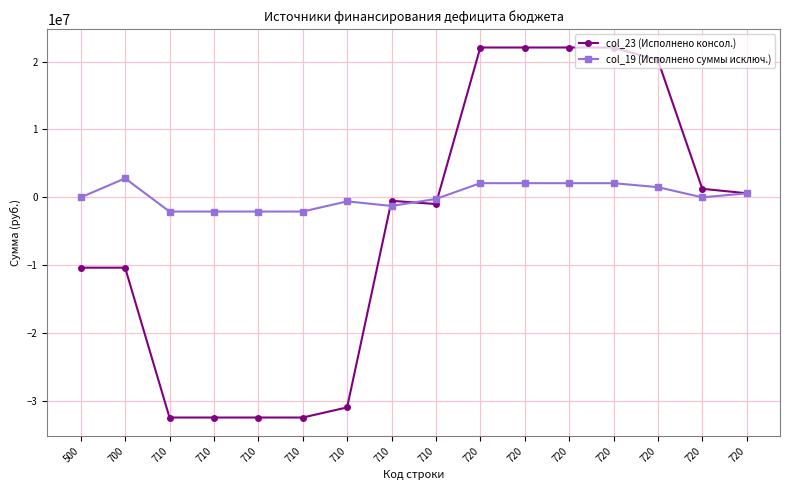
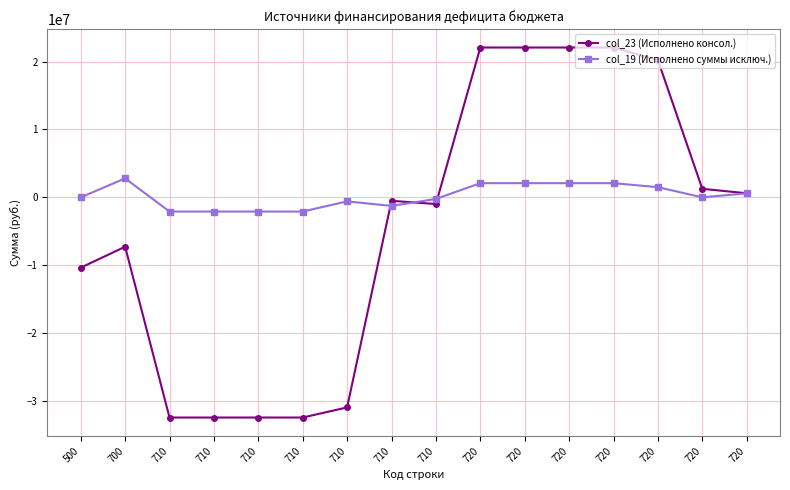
col_23 (Исполнено консол.), 700: -10000000 -> -7000000
